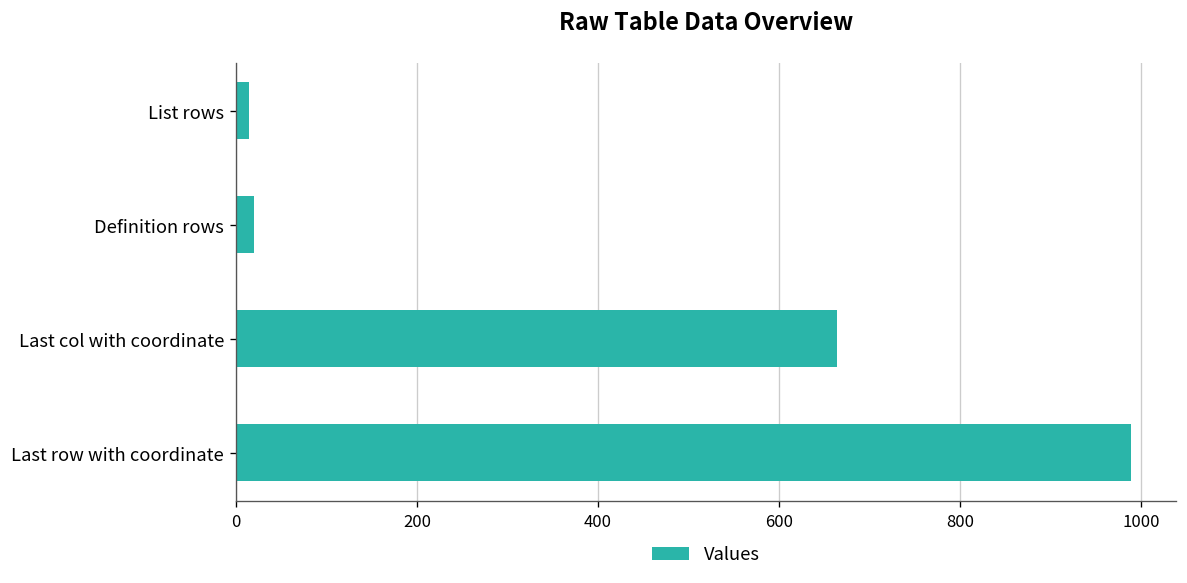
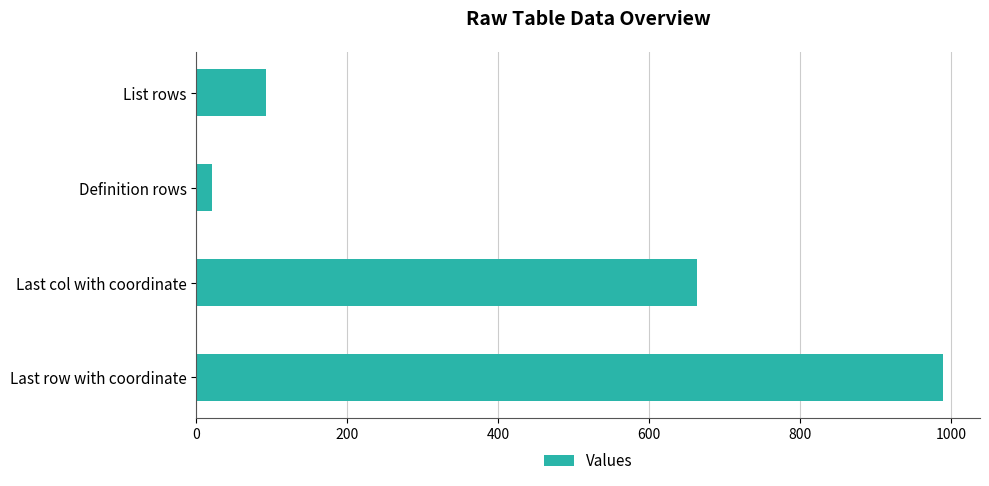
List rows: 20 -> 90
